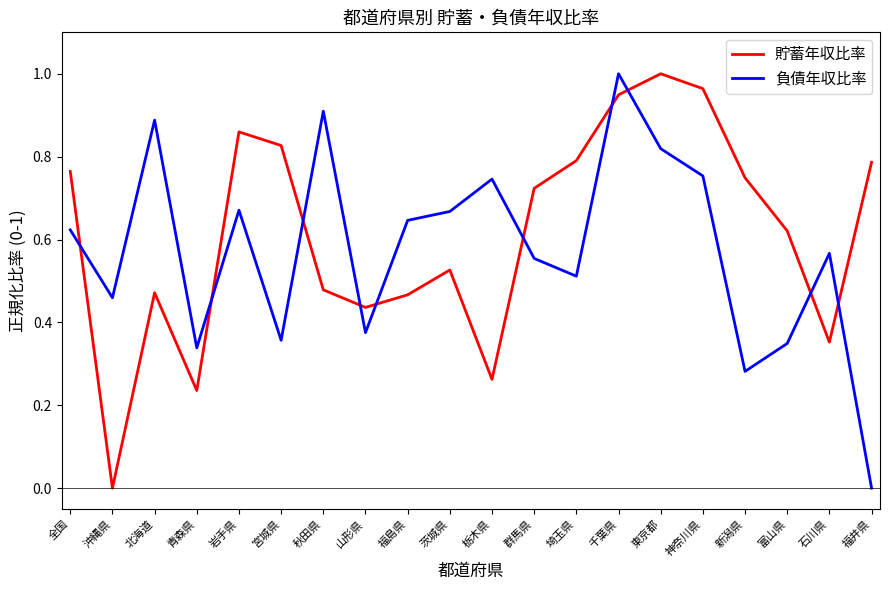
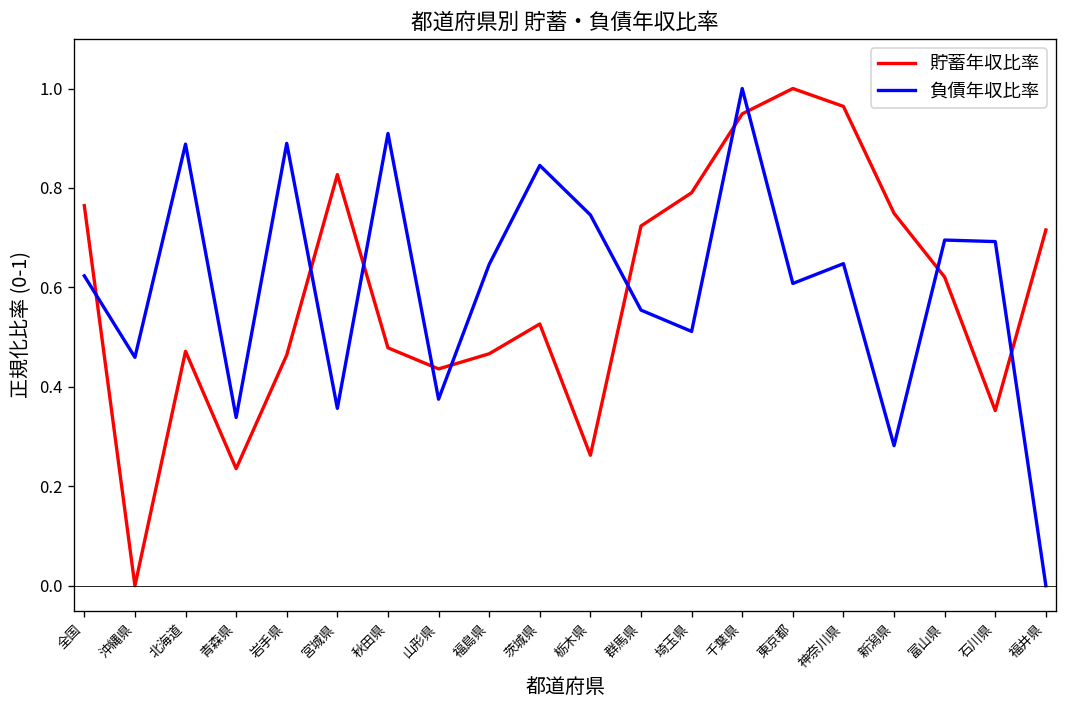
貯蓄年収比率, 岩手県: 0.86 -> 0.46
負債年収比率, 岩手県: 0.67 -> 0.89
負債年収比率, 茨城県: 0.67 -> 0.85
負債年収比率, 東京都: 0.82 -> 0.61
負債年収比率, 神奈川県: 0.75 -> 0.65
負債年収比率, 富山県: 0.35 -> 0.70
負債年収比率, 石川県: 0.57 -> 0.69
貯蓄年収比率, 福井県: 0.79 -> 0.72
